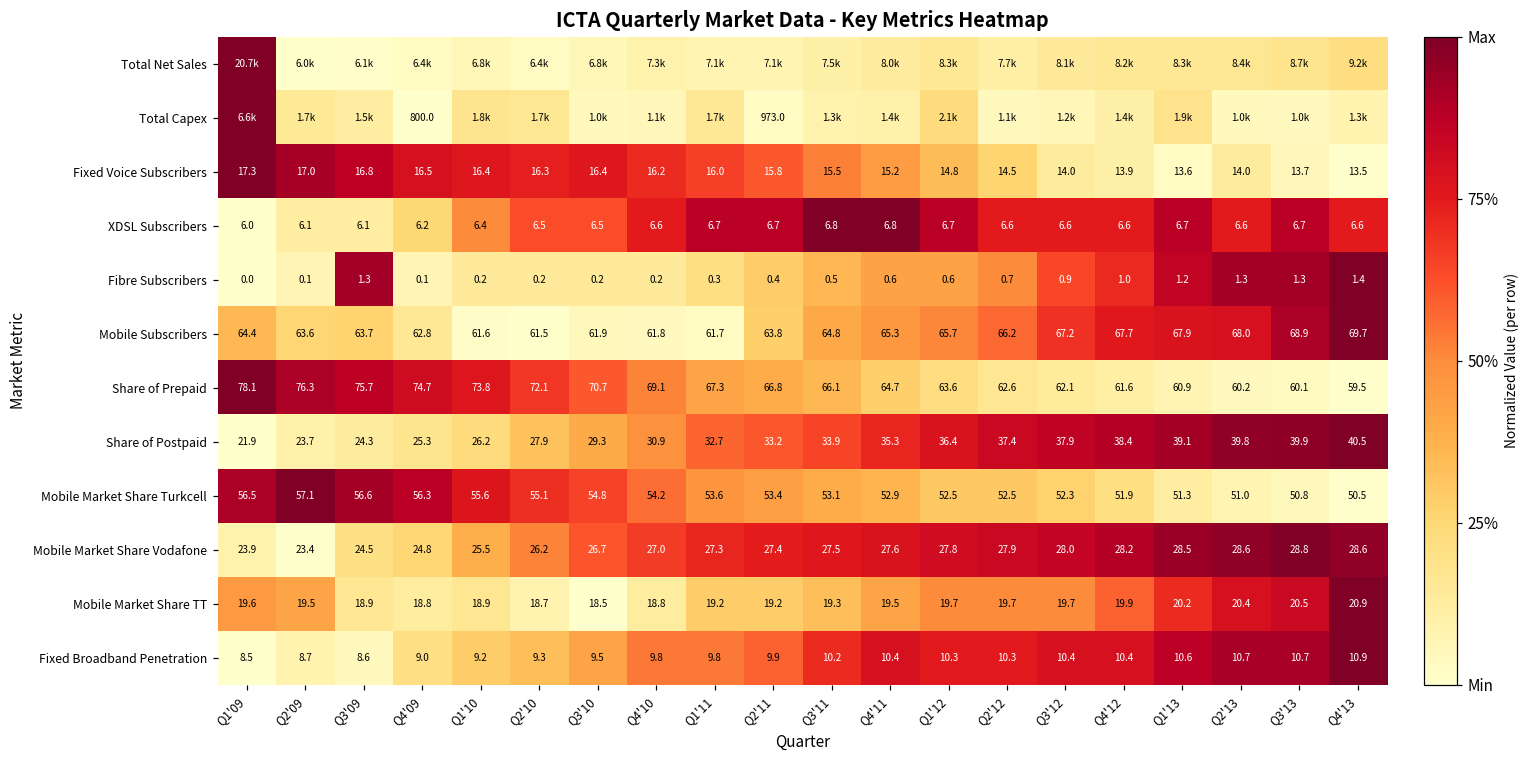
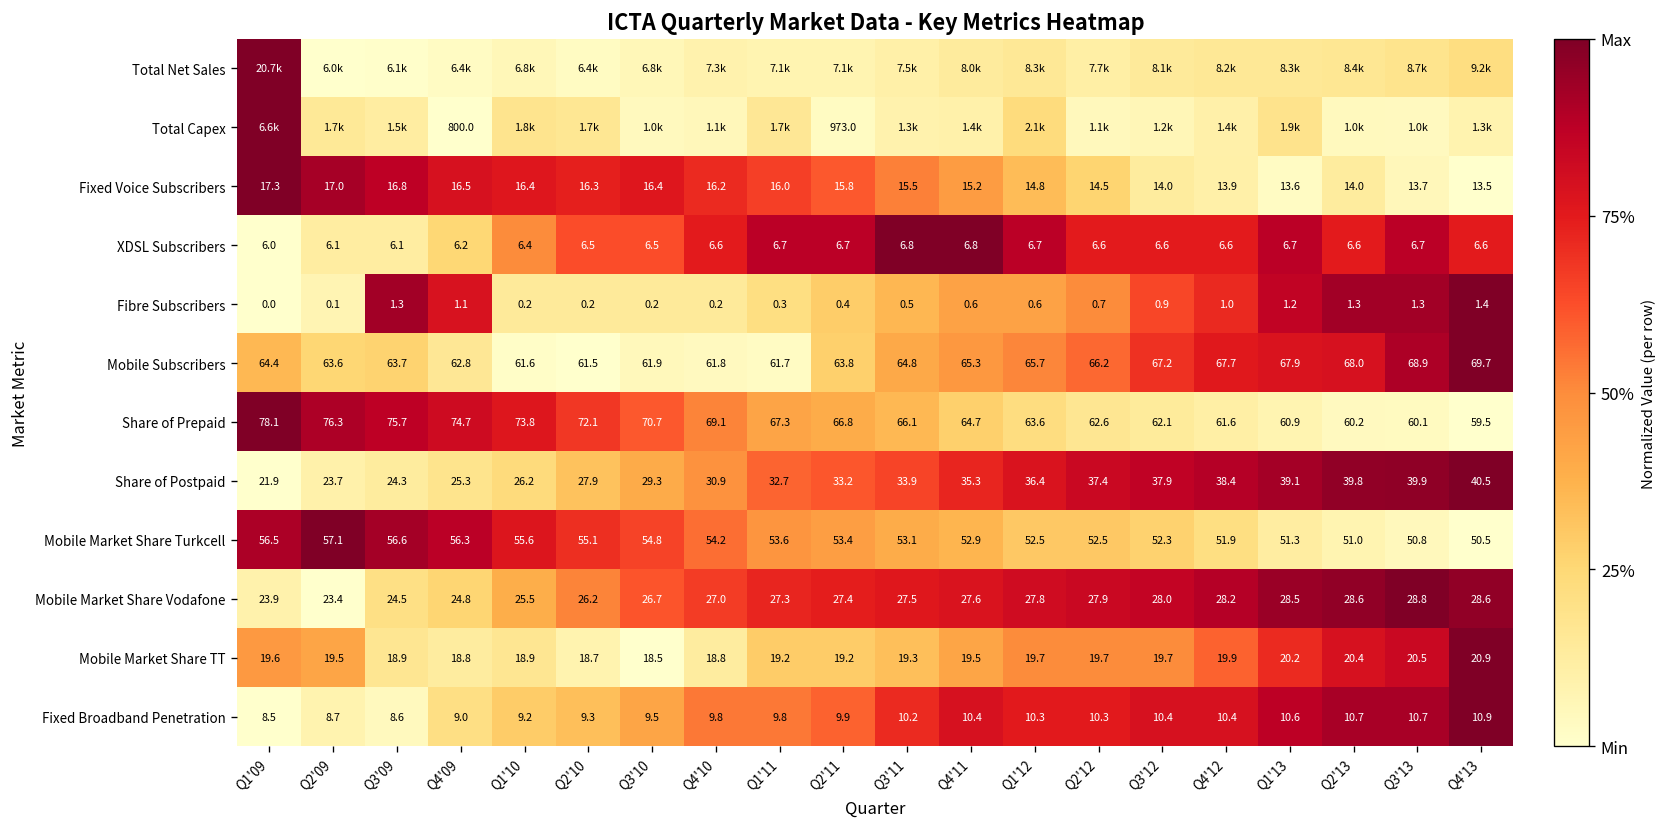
Fibre Subscribers, Q4'09: 0.1 -> 1.1
